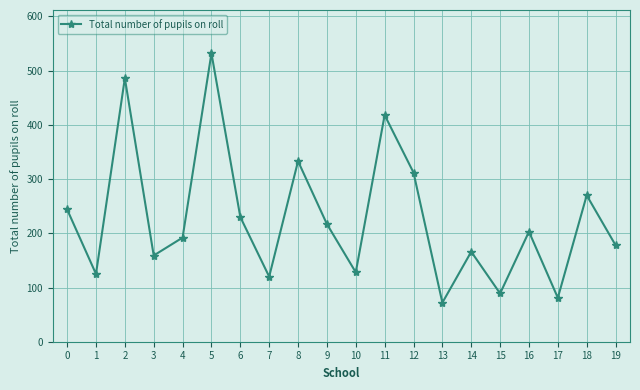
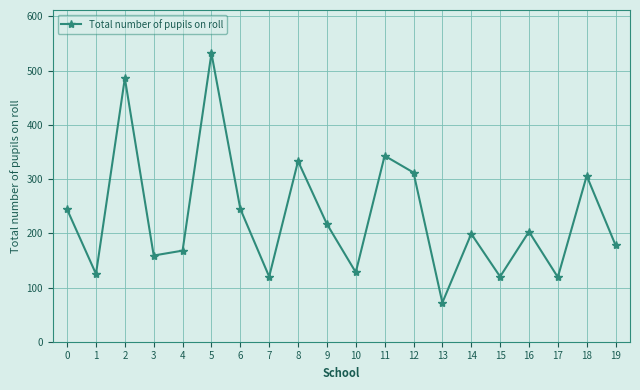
4: 190 -> 170
6: 230 -> 250
11: 420 -> 340
14: 170 -> 200
15: 90 -> 120
17: 80 -> 120
18: 270 -> 310
